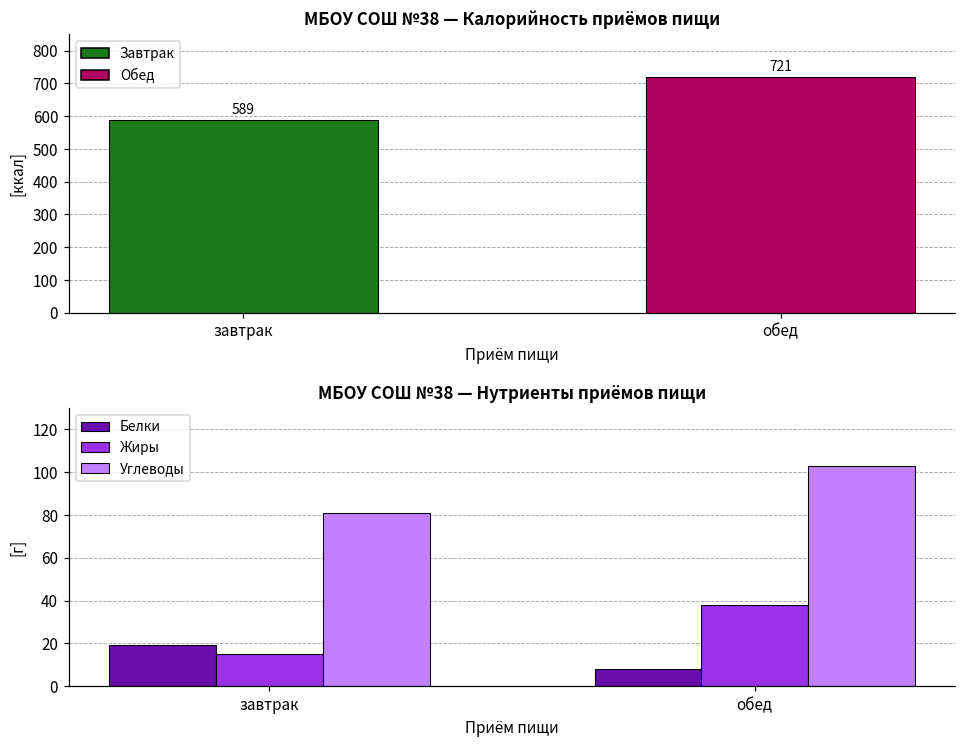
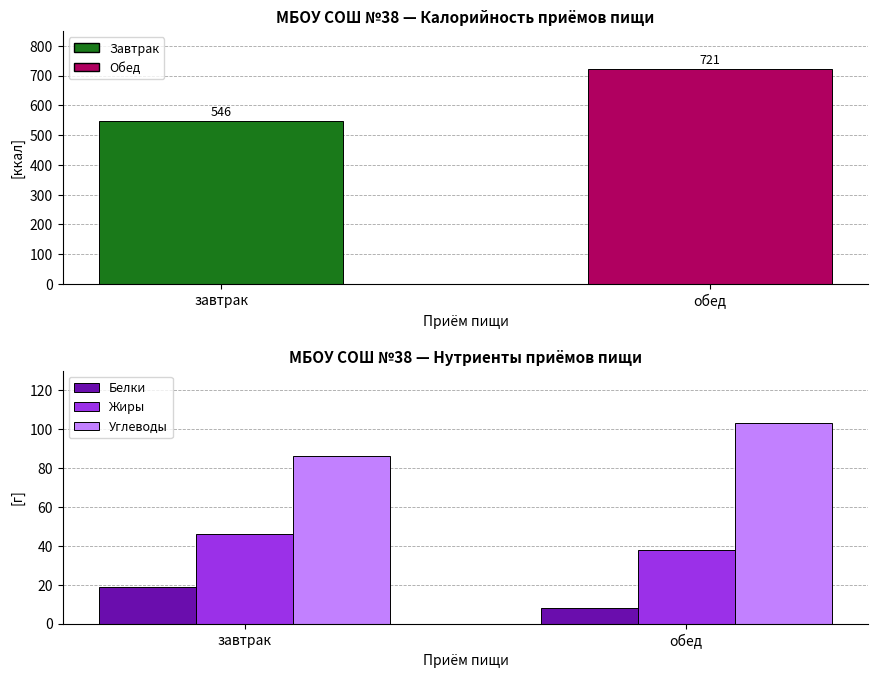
МБОУ СОШ №38 — Калорийность приёмов пищи, завтрак: 589 -> 546
МБОУ СОШ №38 — Нутриенты приёмов пищи, Жиры, завтрак: 15 -> 46
МБОУ СОШ №38 — Нутриенты приёмов пищи, Углеводы, завтрак: 81 -> 86
